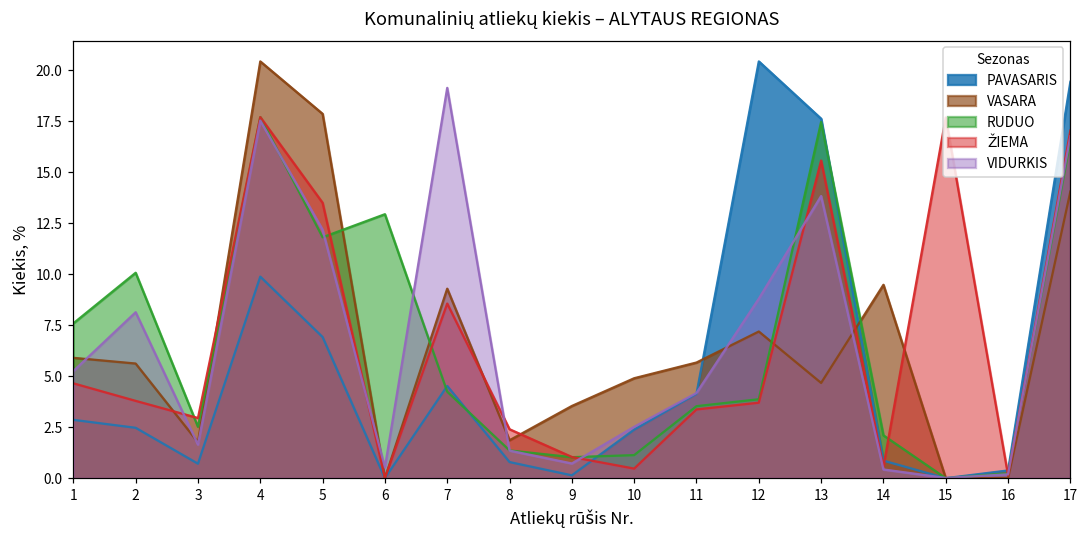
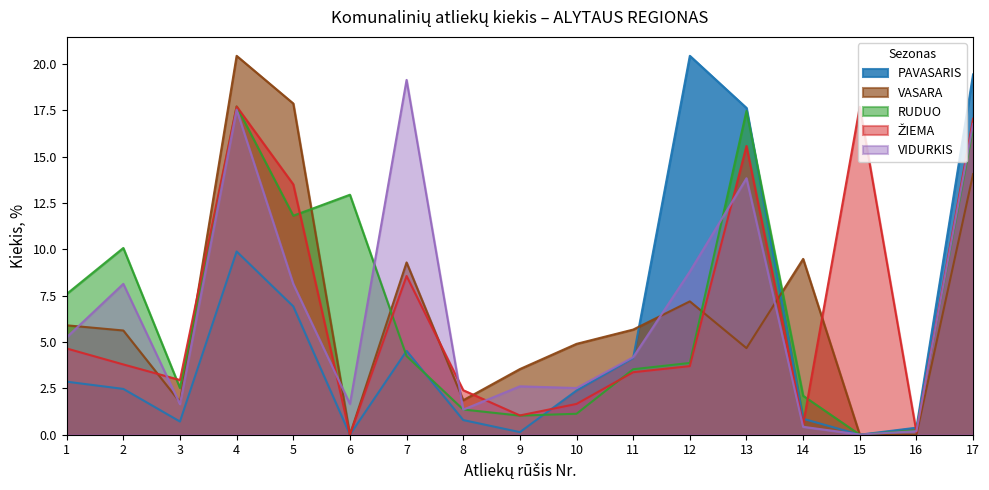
VIDURKIS, 5: 12.2 -> 8.1
VIDURKIS, 6: 0.5 -> 1.7
VIDURKIS, 9: 0.7 -> 2.6
ŽIEMA, 10: 0.5 -> 1.7
